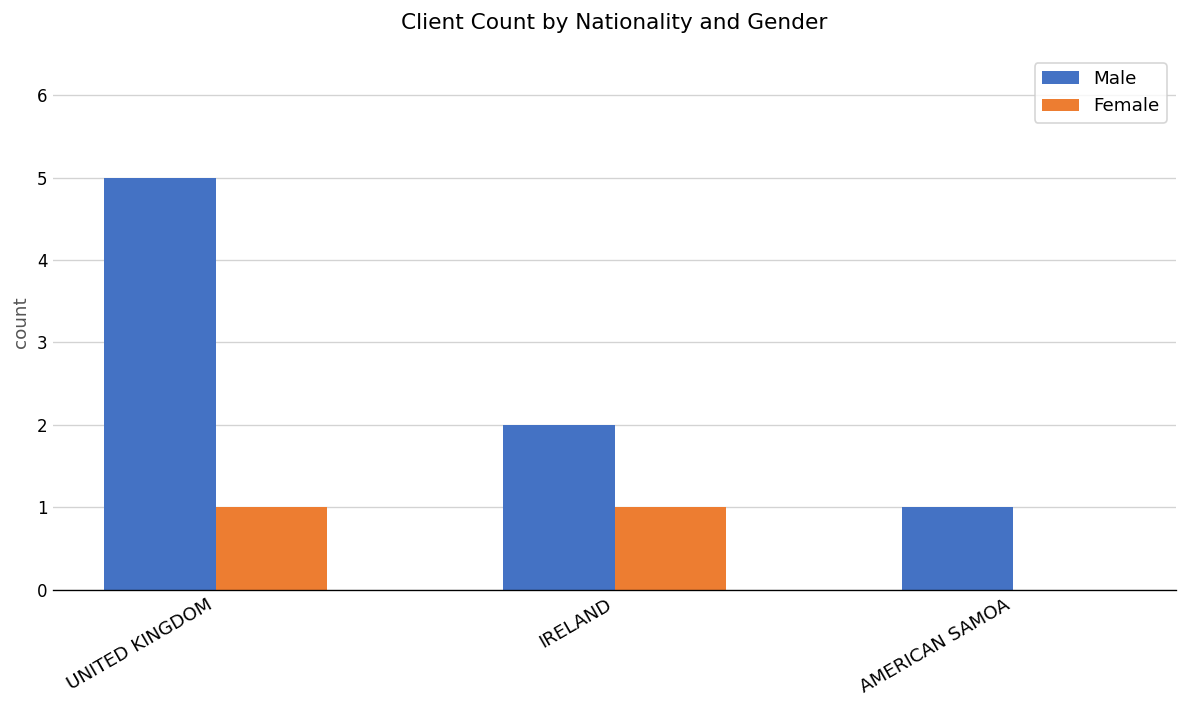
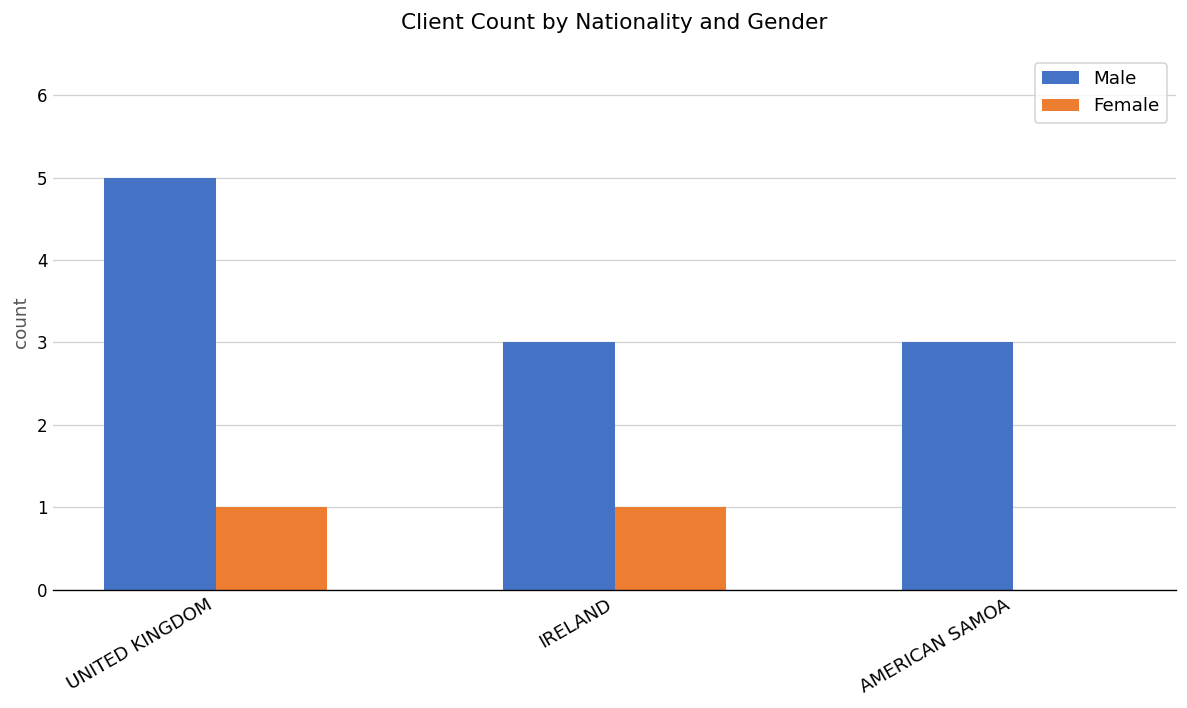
Male, IRELAND: 2 -> 3
Male, AMERICAN SAMOA: 1 -> 3
